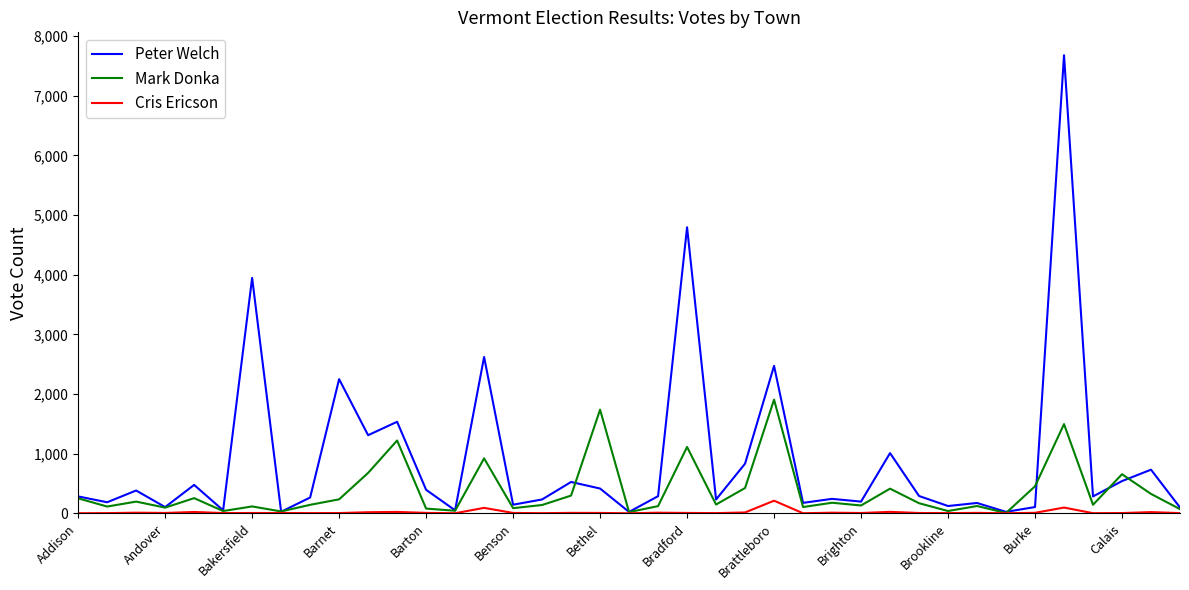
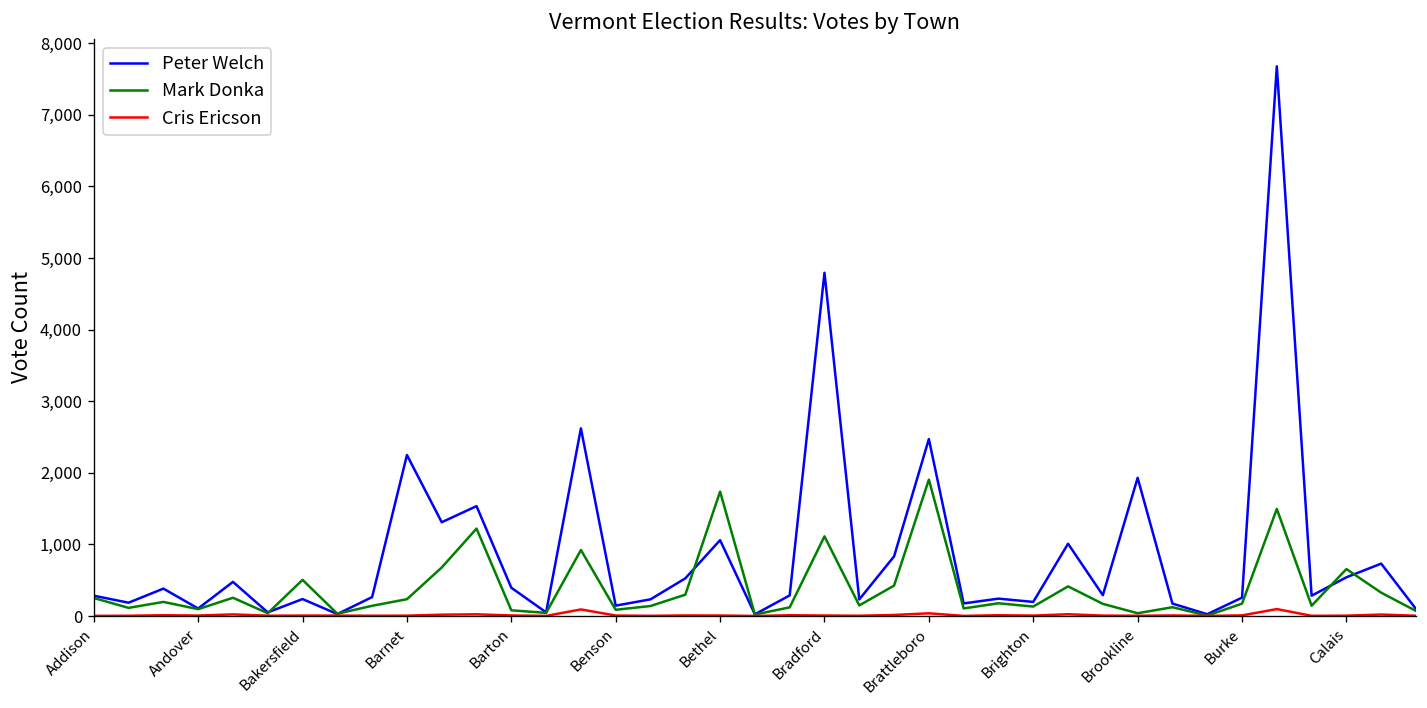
Peter Welch, Bakersfield: 3,900 -> 200
Mark Donka, Bakersfield: 100 -> 500
Peter Welch, Bethel: 400 -> 1,100
Cris Ericson, Brattleboro: 200 -> 0
Peter Welch, Brookline: 100 -> 1,900
Peter Welch, Burke: 100 -> 300
Mark Donka, Burke: 500 -> 200
